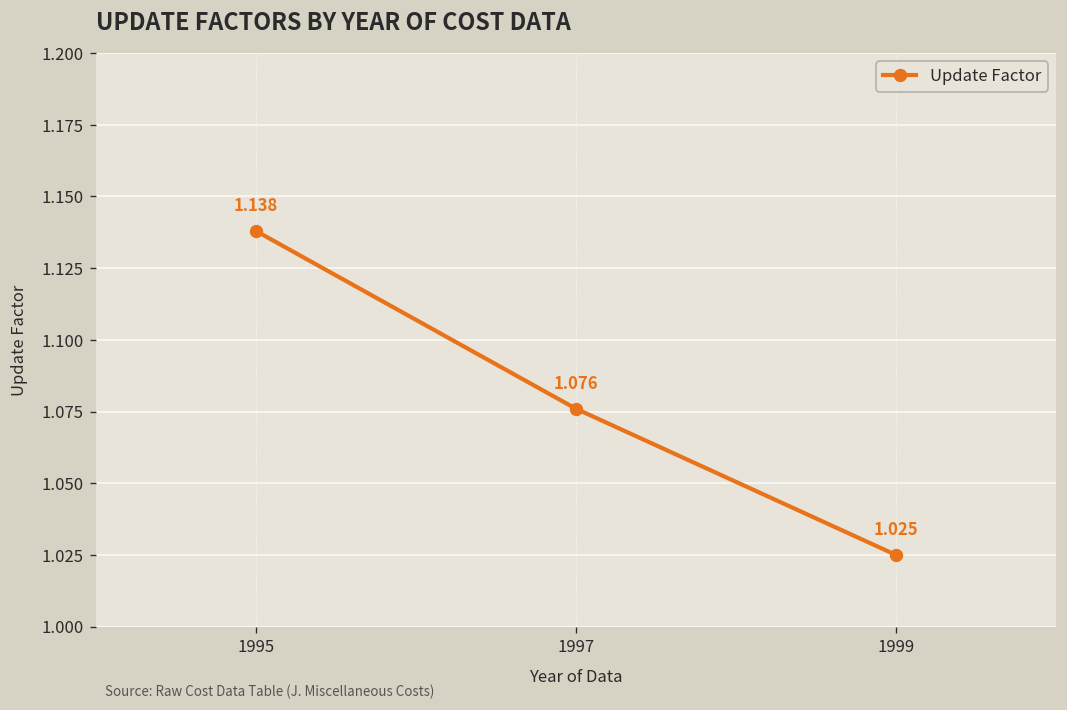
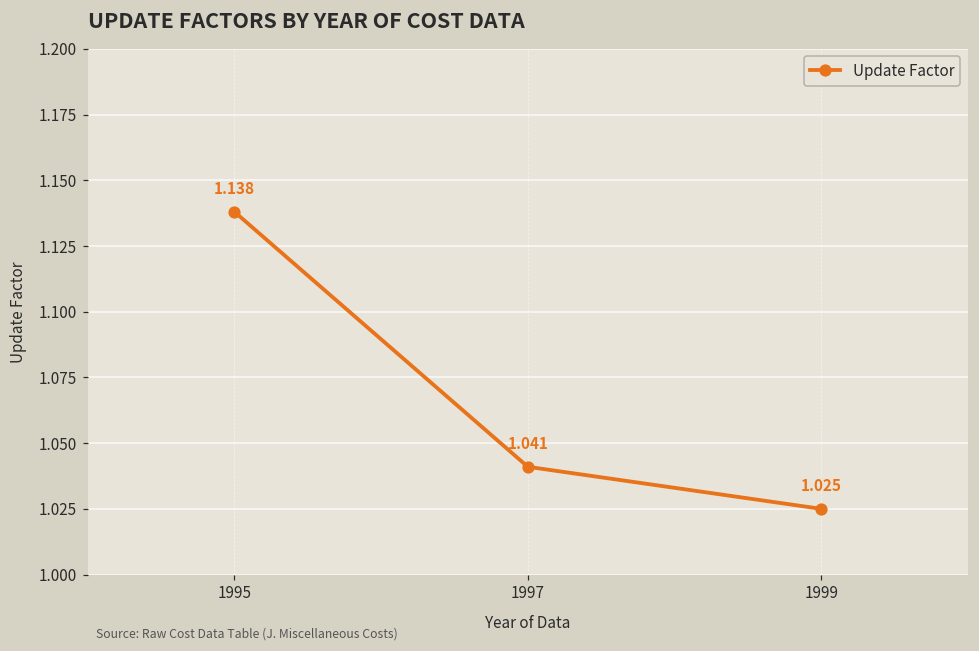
1997: 1.076 -> 1.041
